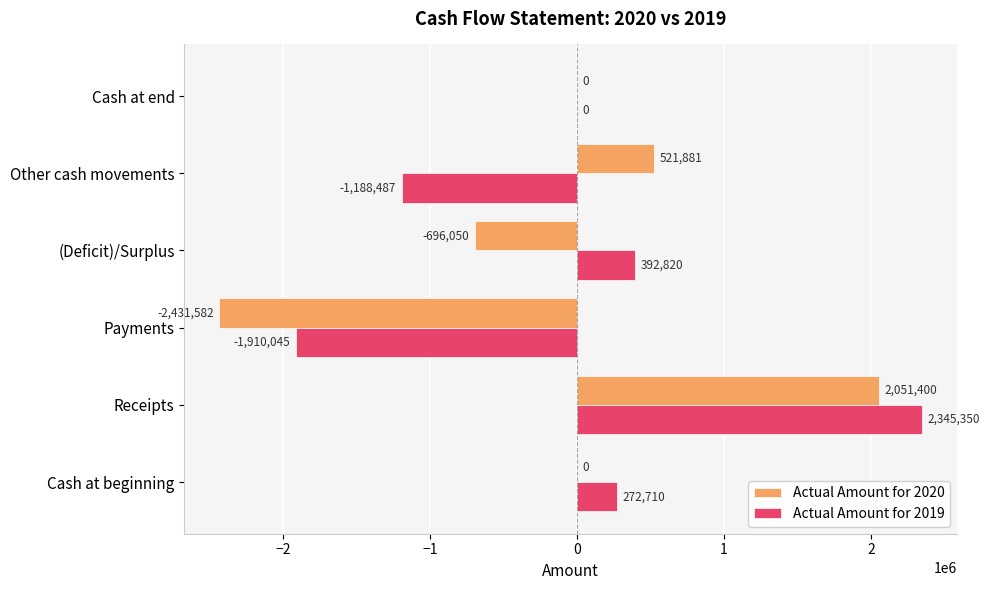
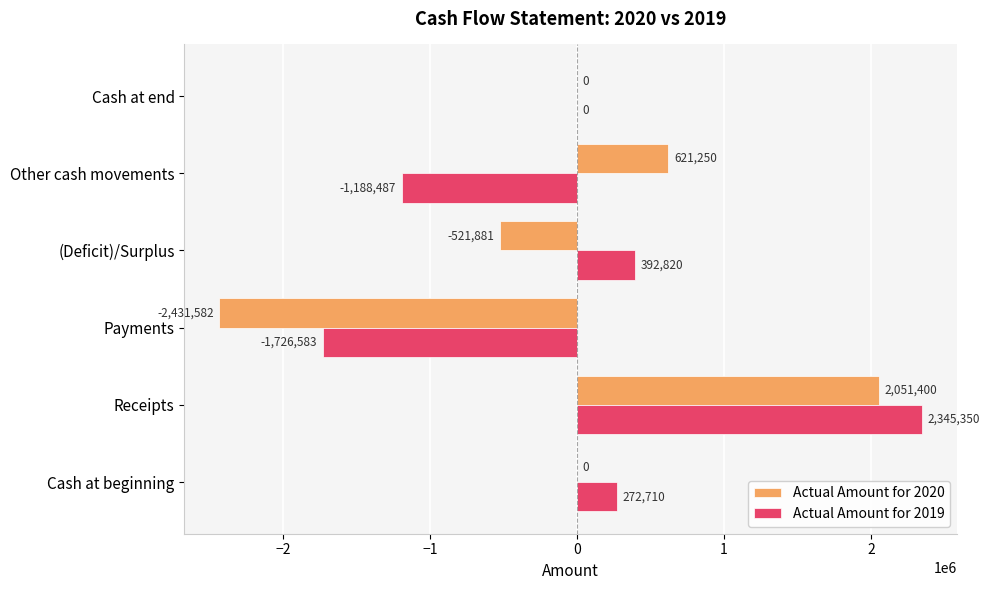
Actual Amount for 2020, Other cash movements: 521,881 -> 621,250
Actual Amount for 2020, (Deficit)/Surplus: -696,050 -> -521,881
Actual Amount for 2019, Payments: -1,910,045 -> -1,726,583
